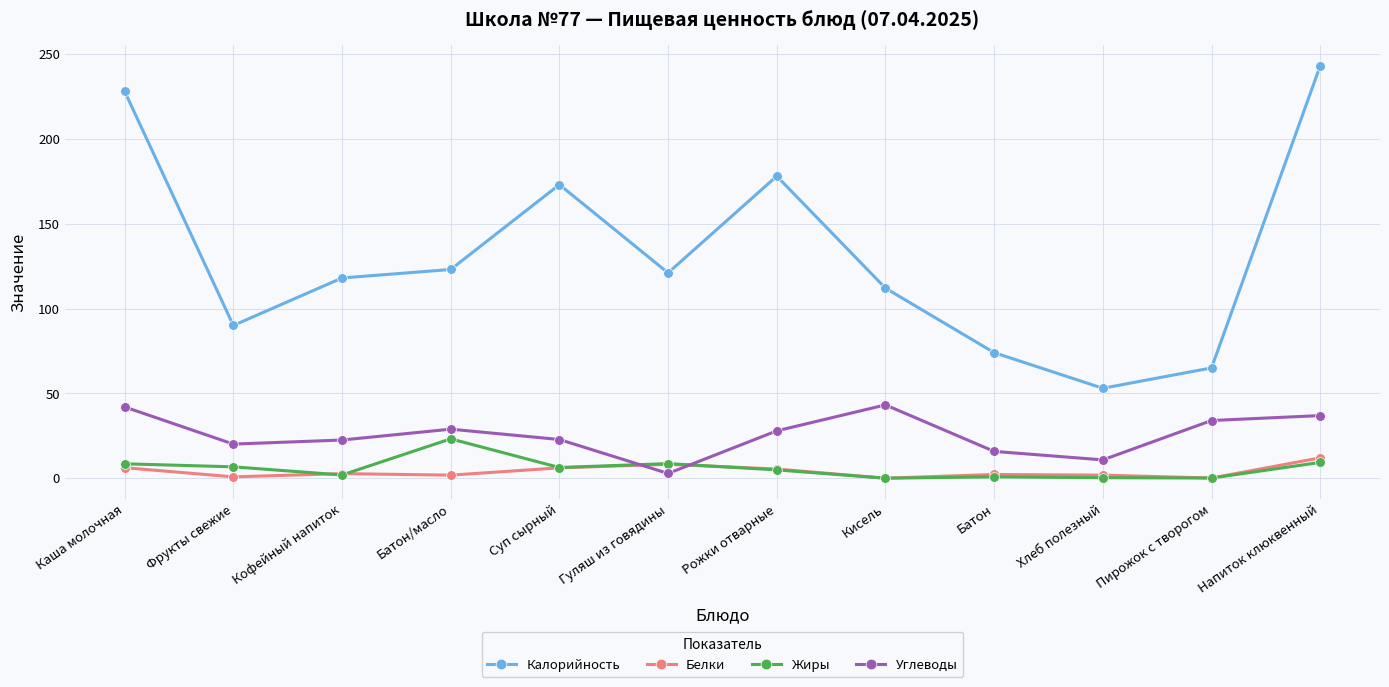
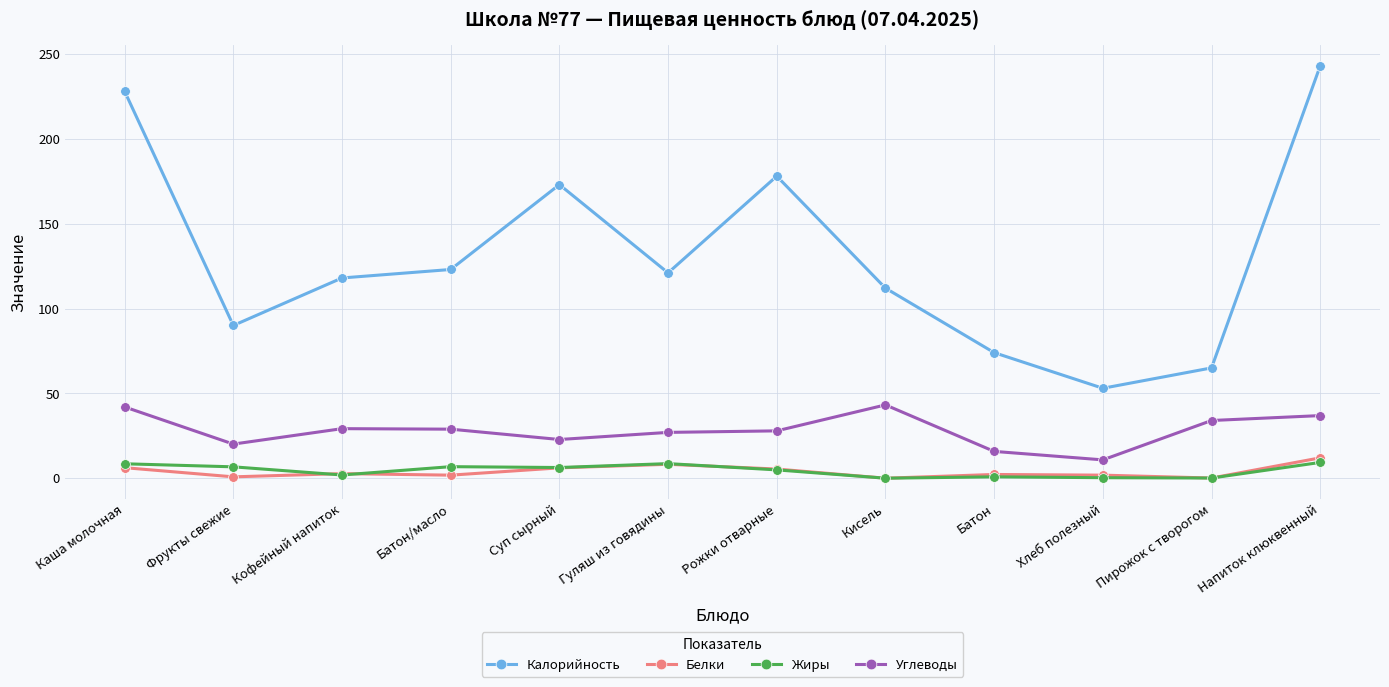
Углеводы, Кофейный напиток: 23 -> 29
Жиры, Батон/масло: 23 -> 7
Углеводы, Гуляш из говядины: 3 -> 27
